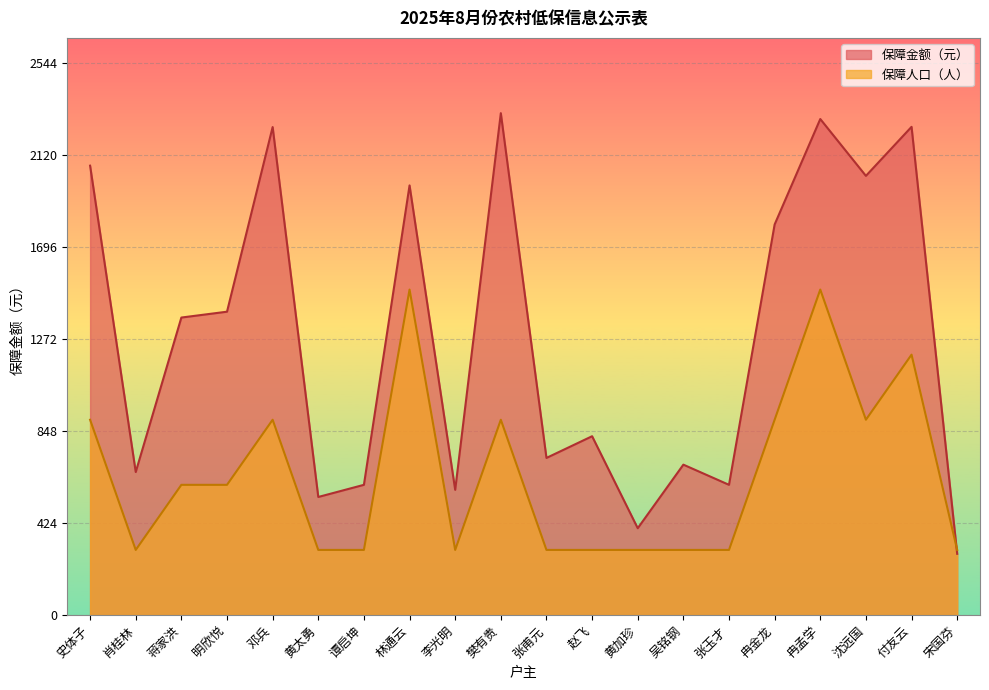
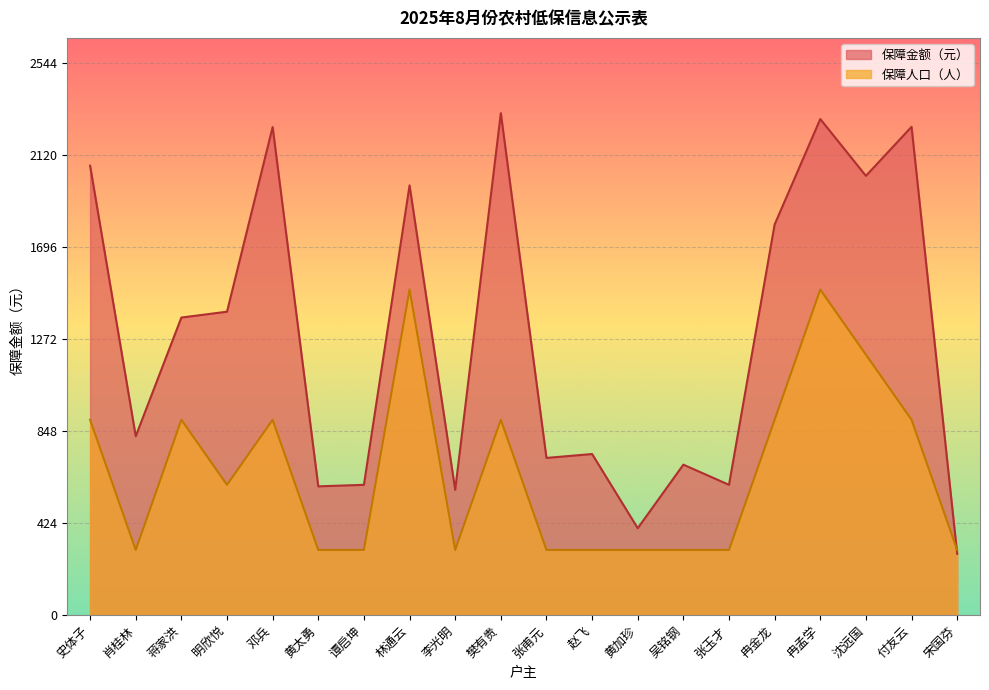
保障金额（元）, 肖桂林: 660 -> 820
保障人口（人）, 蒋家洪: 600 -> 900
保障金额（元）, 黄太勇: 540 -> 590
保障金额（元）, 赵飞: 820 -> 740
保障人口（人）, 沈远国: 900 -> 1200
保障人口（人）, 付友云: 1200 -> 900
